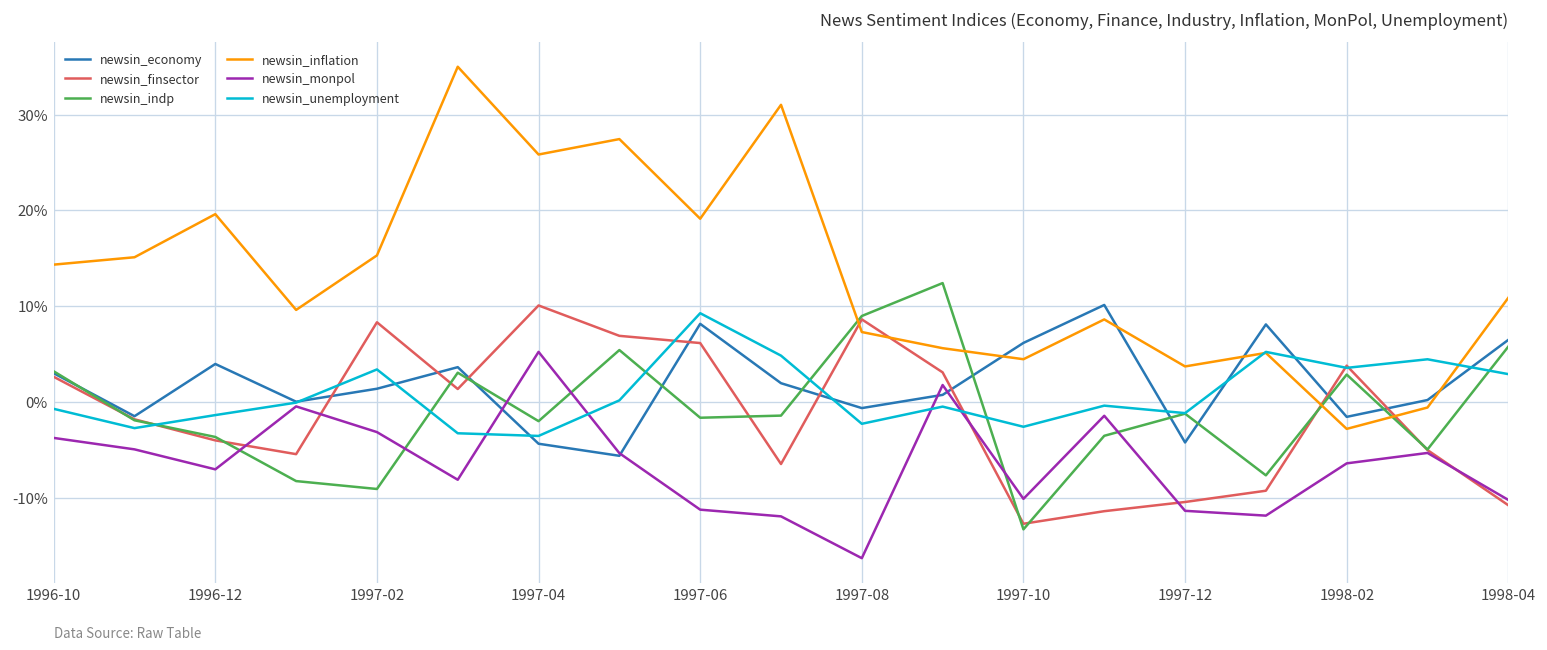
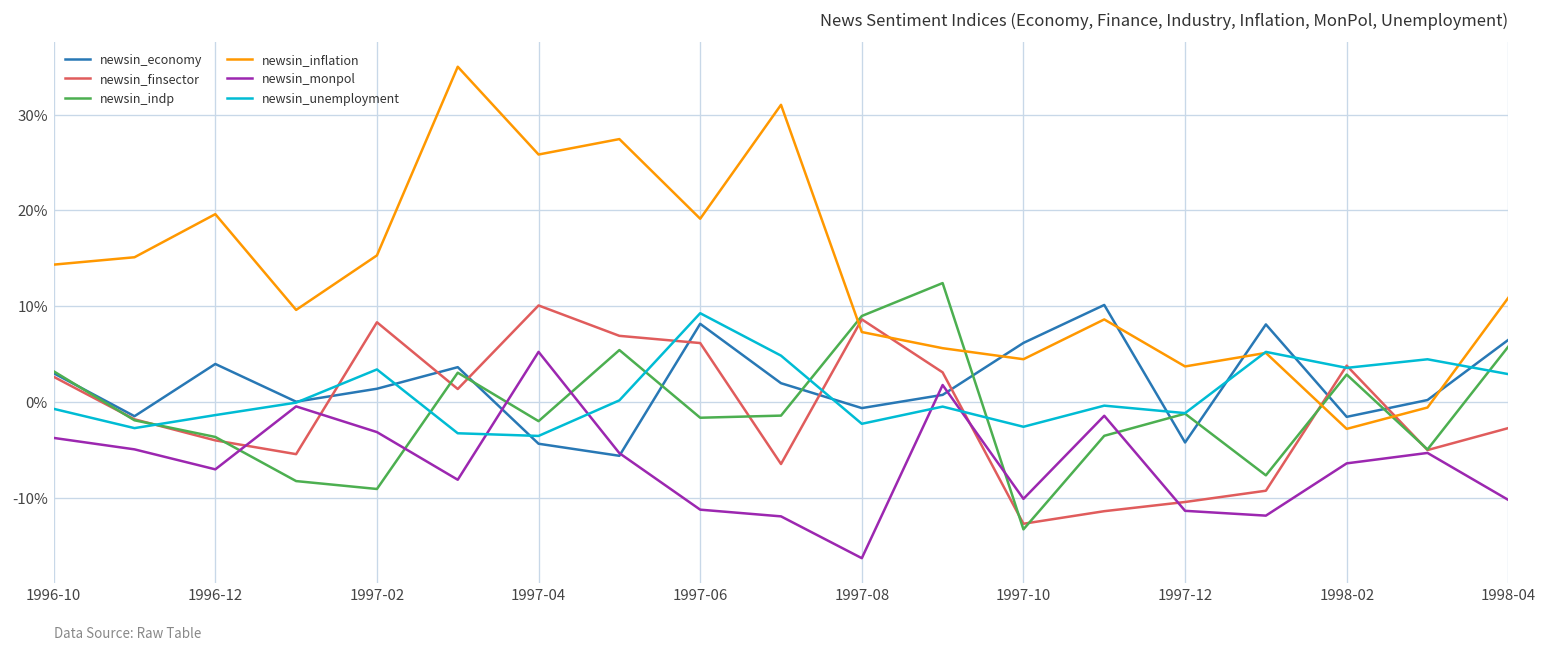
newsin_finsector, 1998-04: -11% -> -3%
